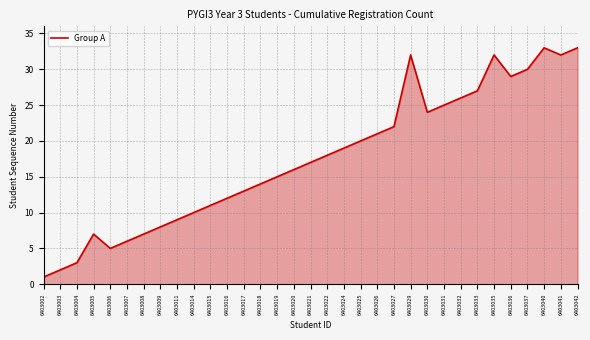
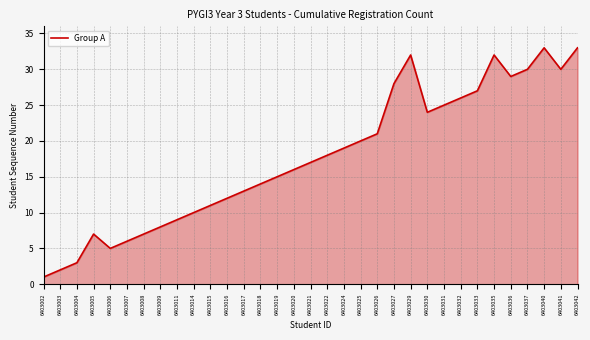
6403027: 22 -> 28
6403041: 32 -> 30
